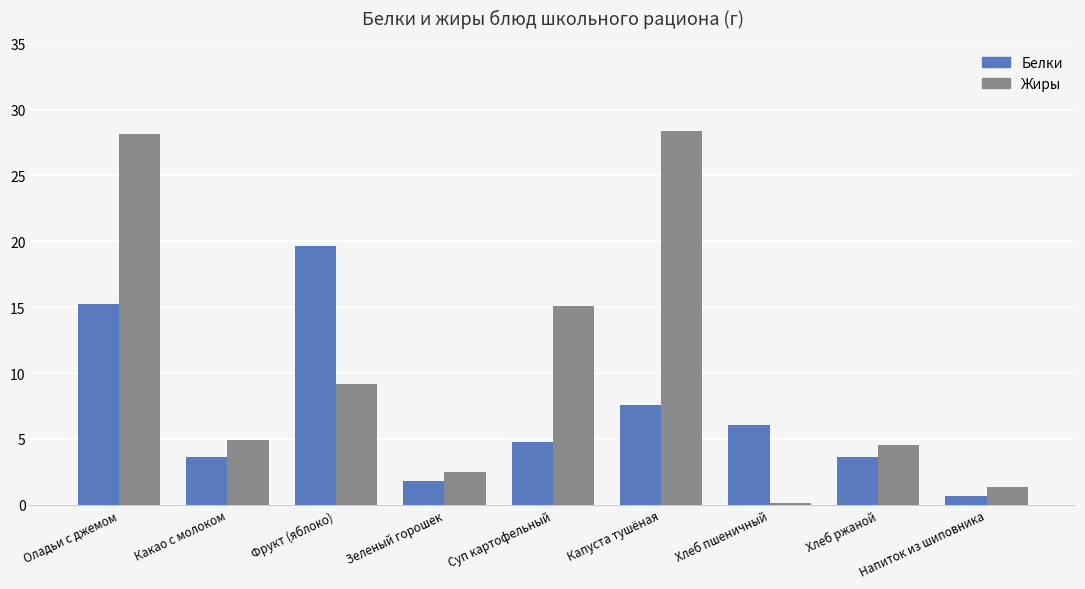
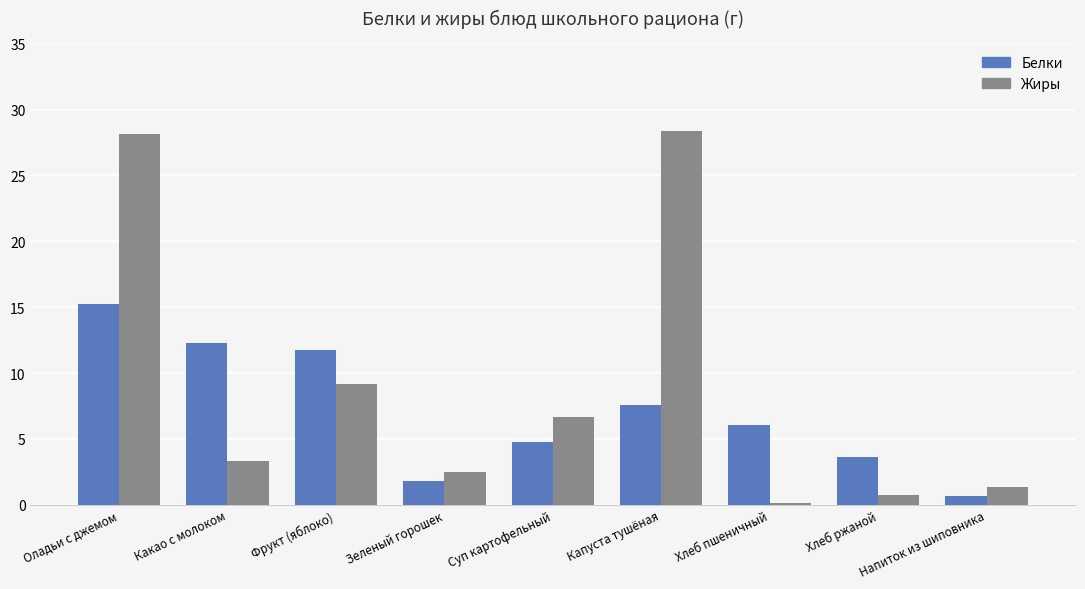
Белки, Какао с молоком: 3.6 -> 12.3
Жиры, Какао с молоком: 4.9 -> 3.3
Белки, Фрукт (яблоко): 19.6 -> 11.7
Жиры, Суп картофельный: 15.1 -> 6.7
Жиры, Хлеб ржаной: 4.6 -> 0.8
